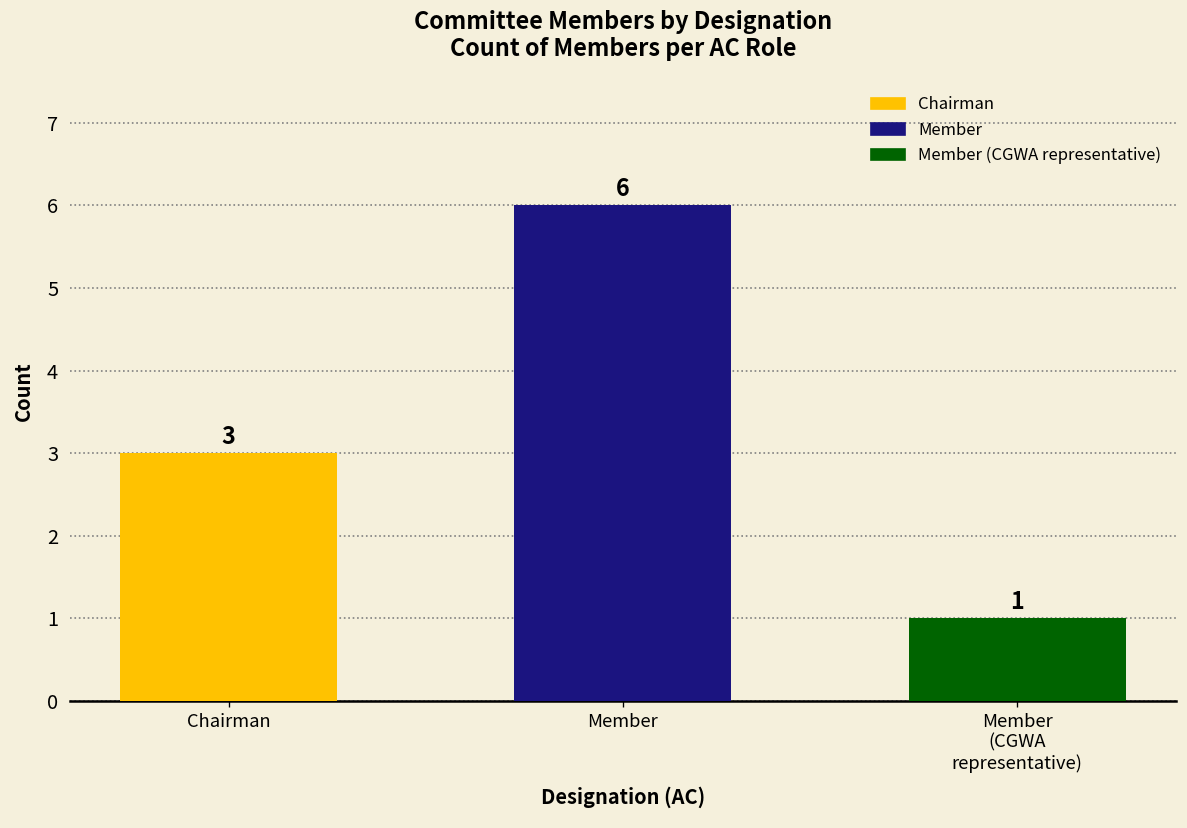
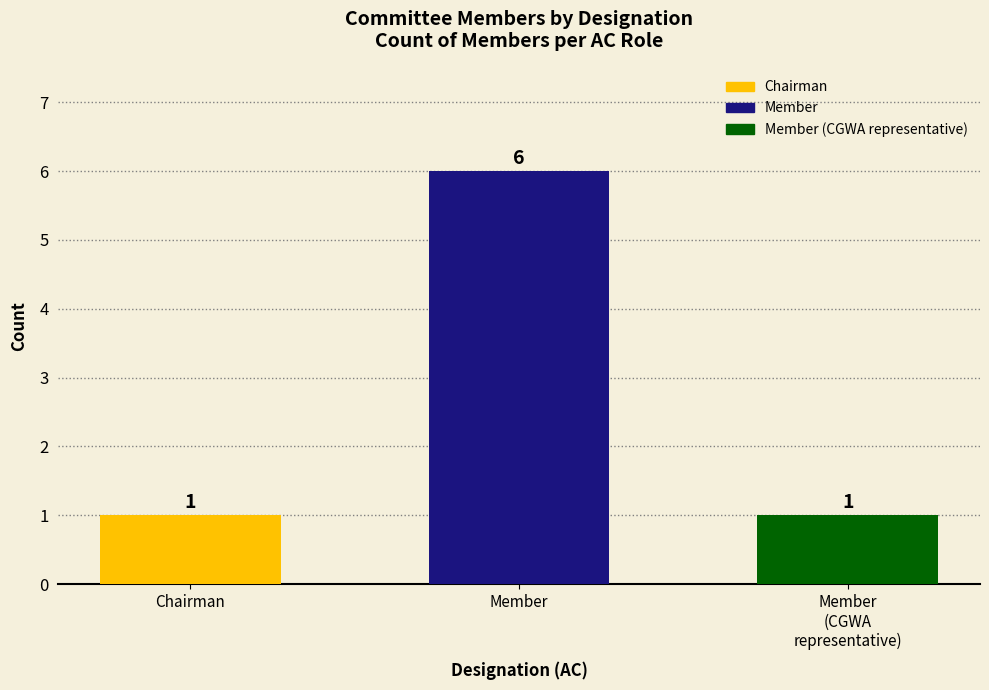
Chairman: 3 -> 1
